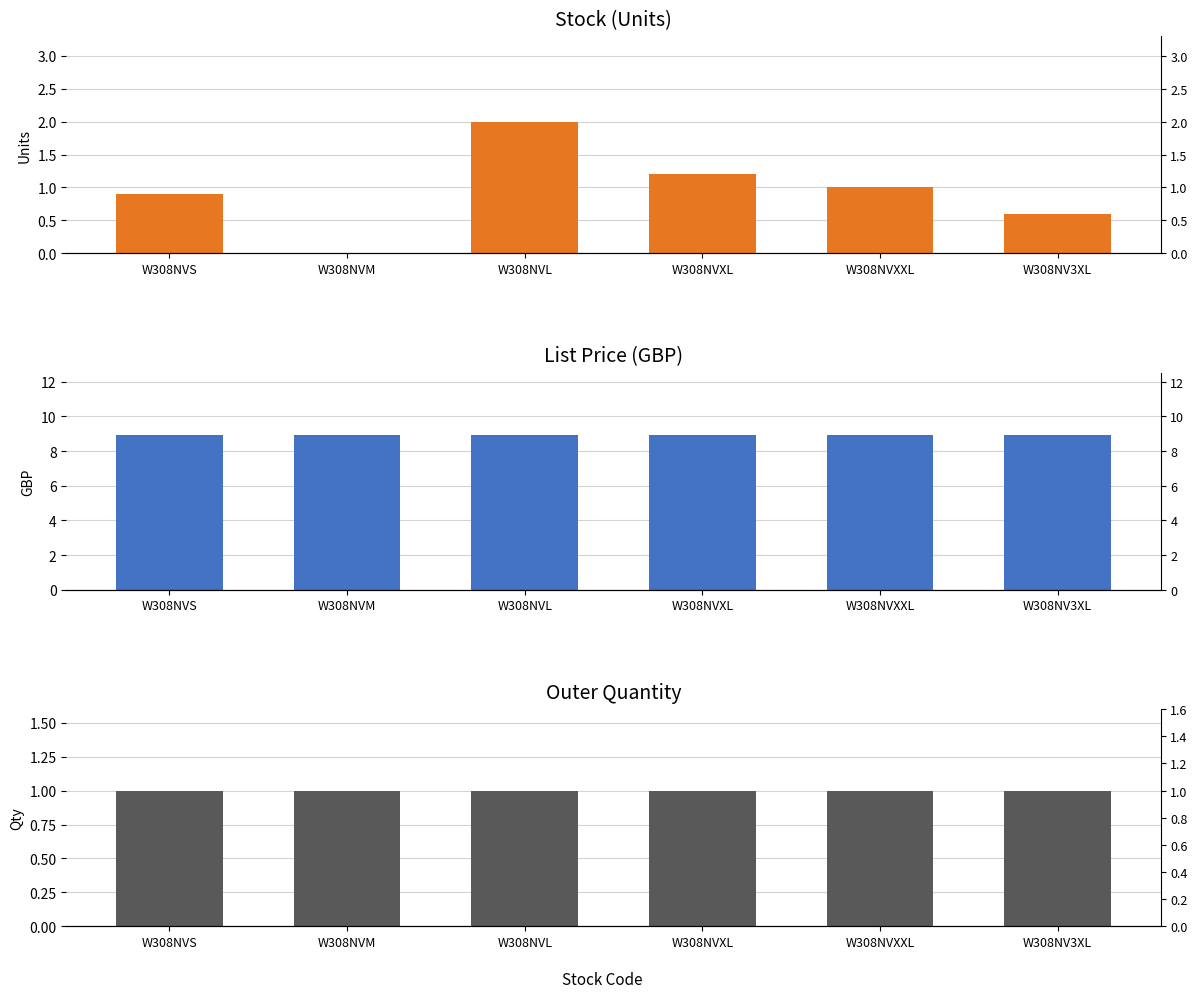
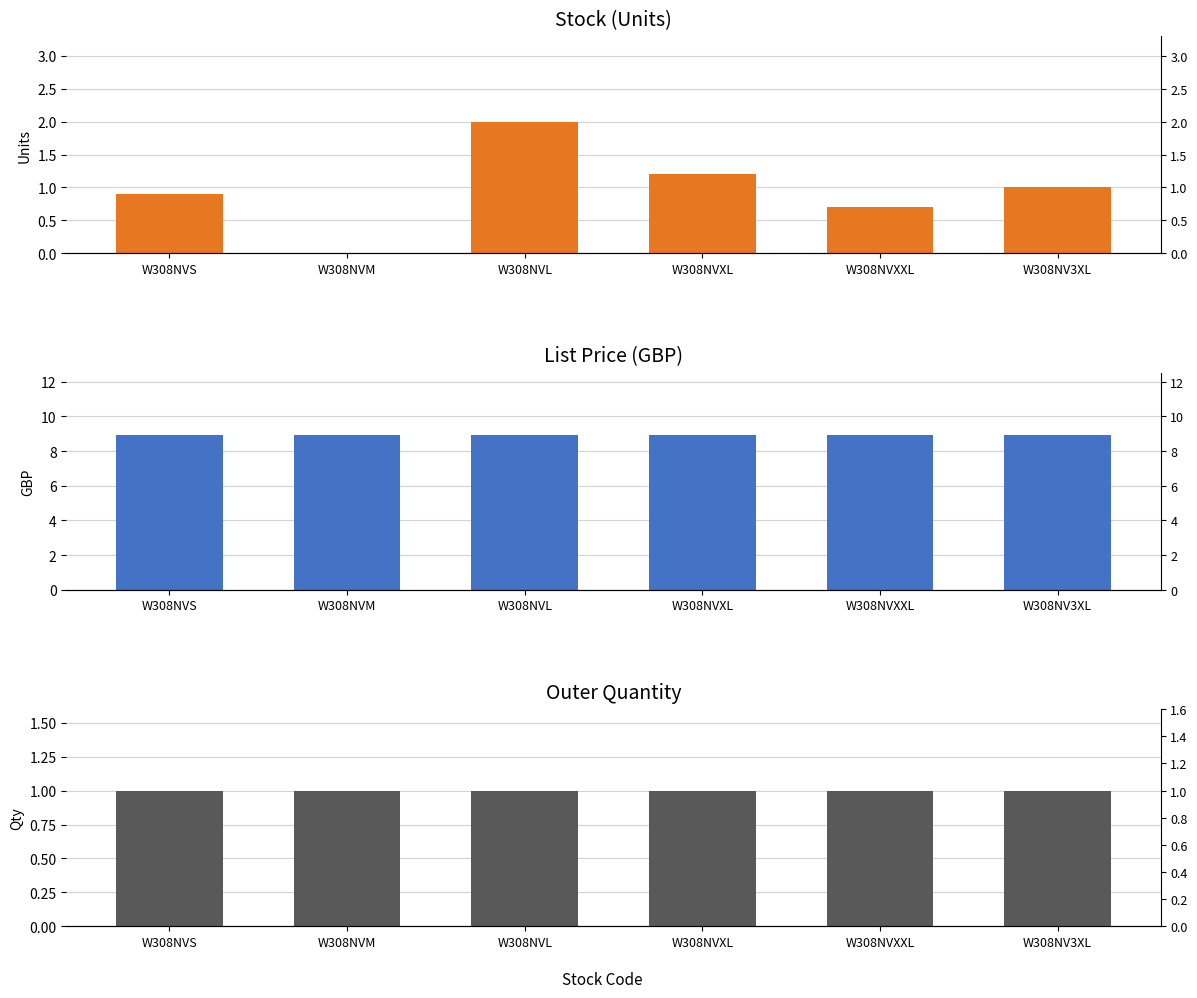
Stock (Units), W308NVXXL: 1.0 -> 0.7
Stock (Units), W308NV3XL: 0.6 -> 1.0
